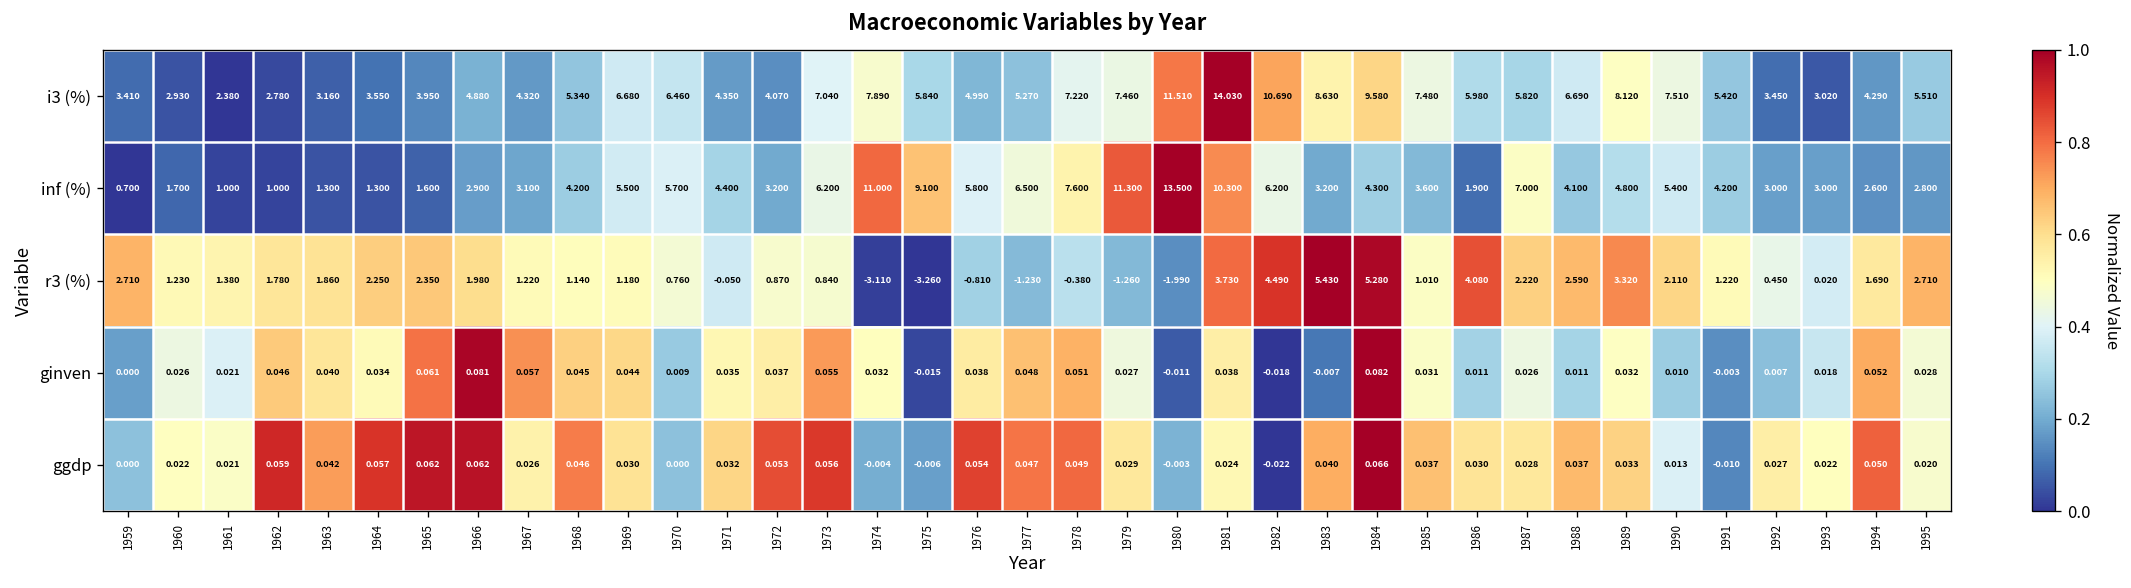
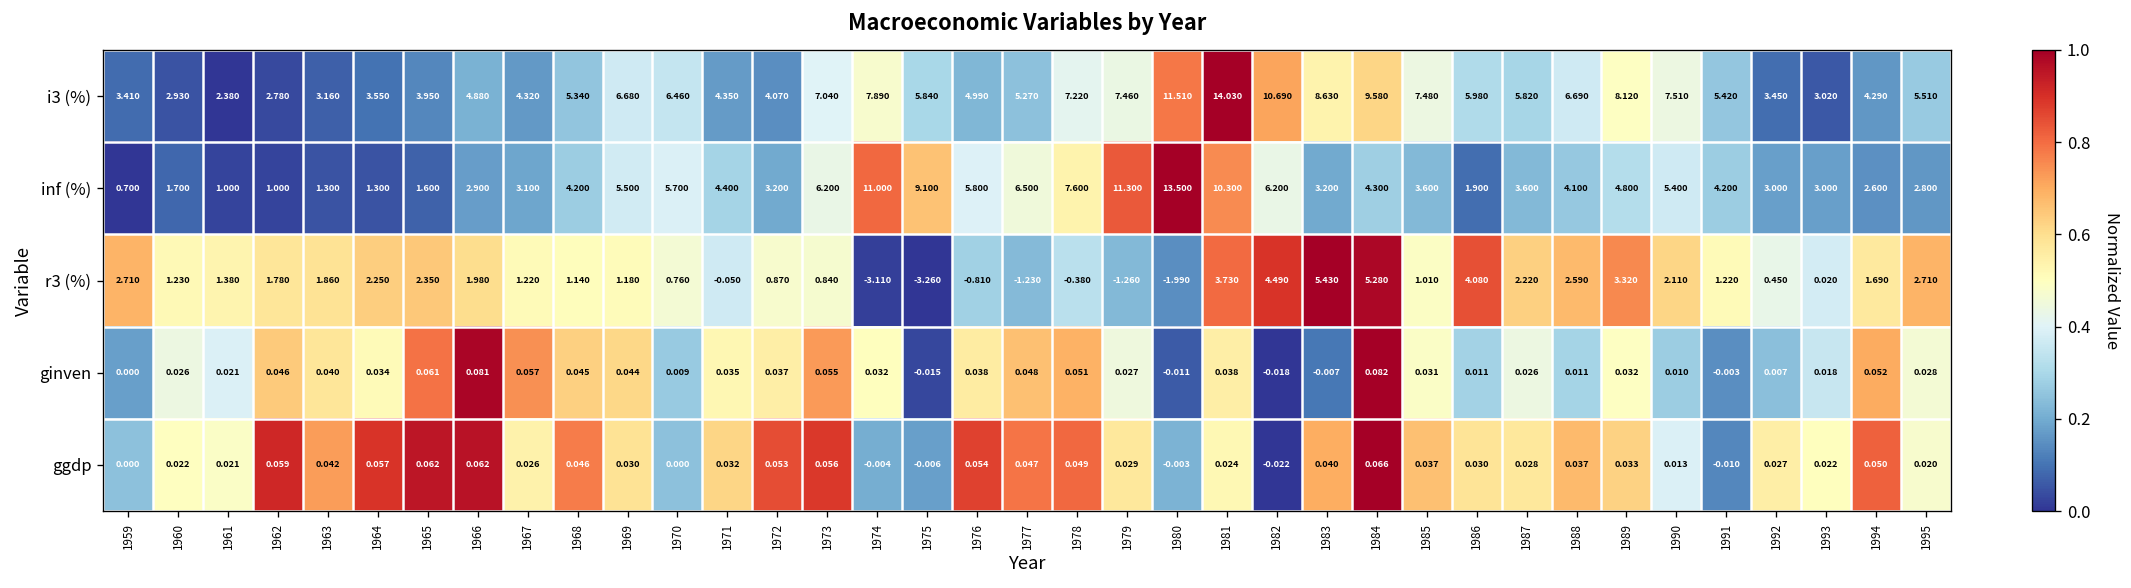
inf (%), 1987: 7.000 -> 3.600
